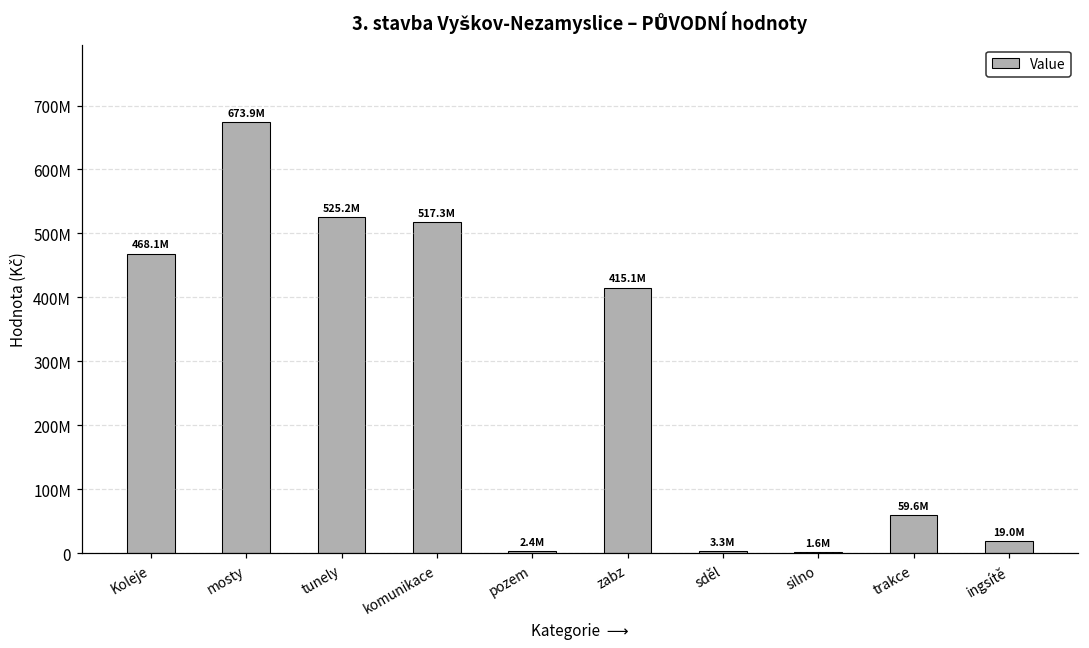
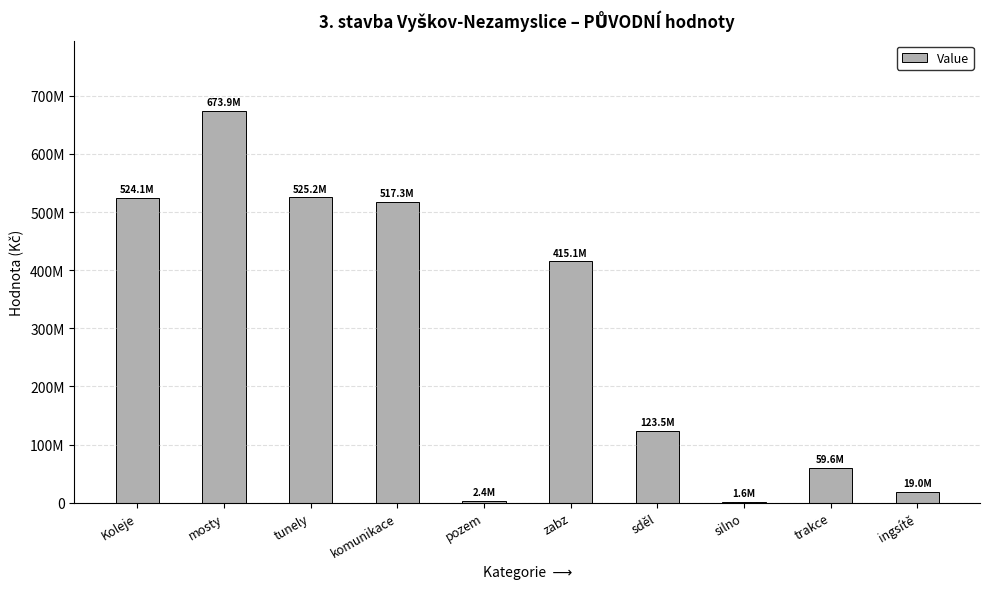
Koleje: 468.1M -> 524.1M
sděl: 3.3M -> 123.5M
